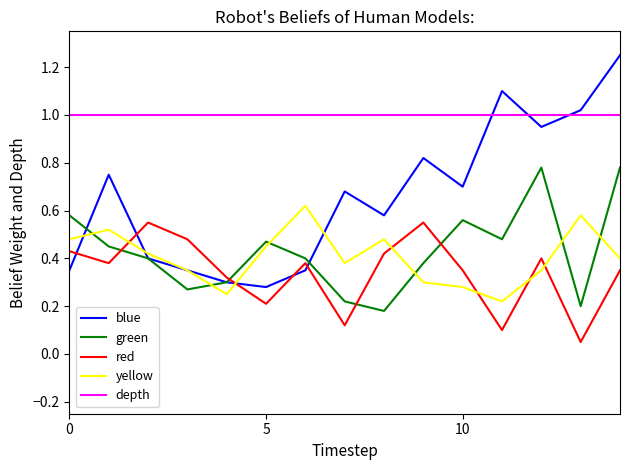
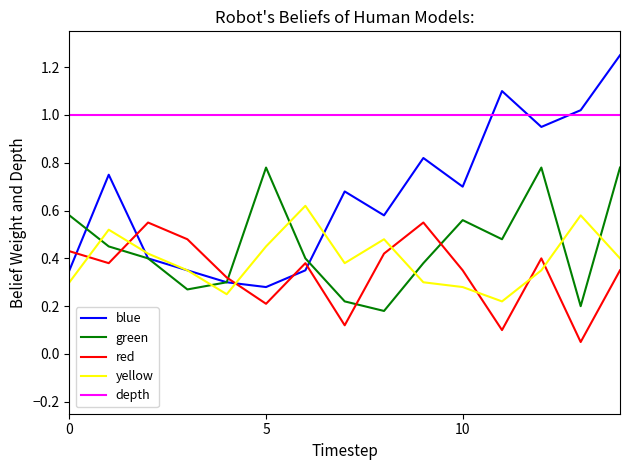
yellow, 0: 0.48 -> 0.30
green, 5: 0.47 -> 0.78
